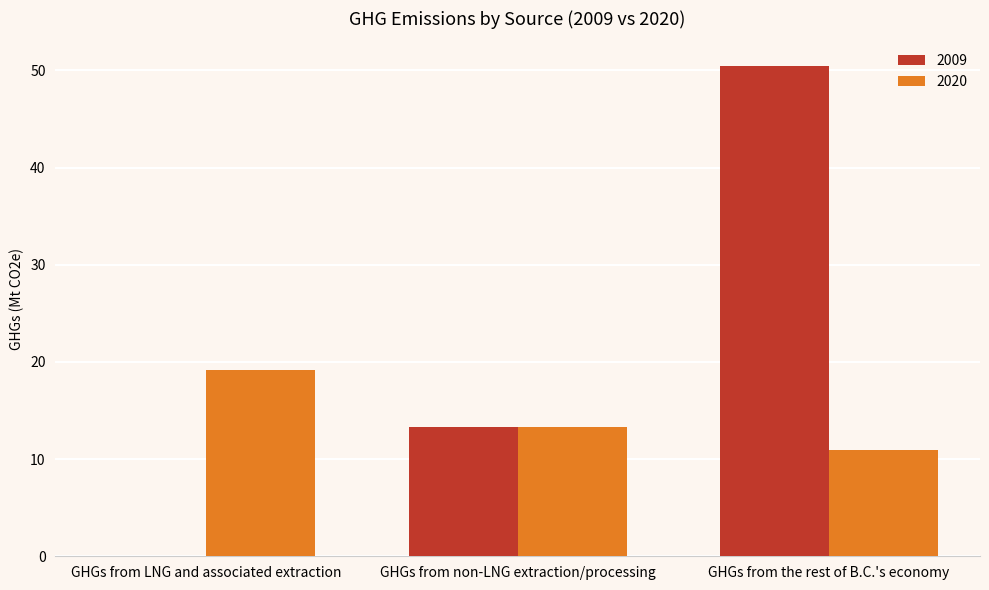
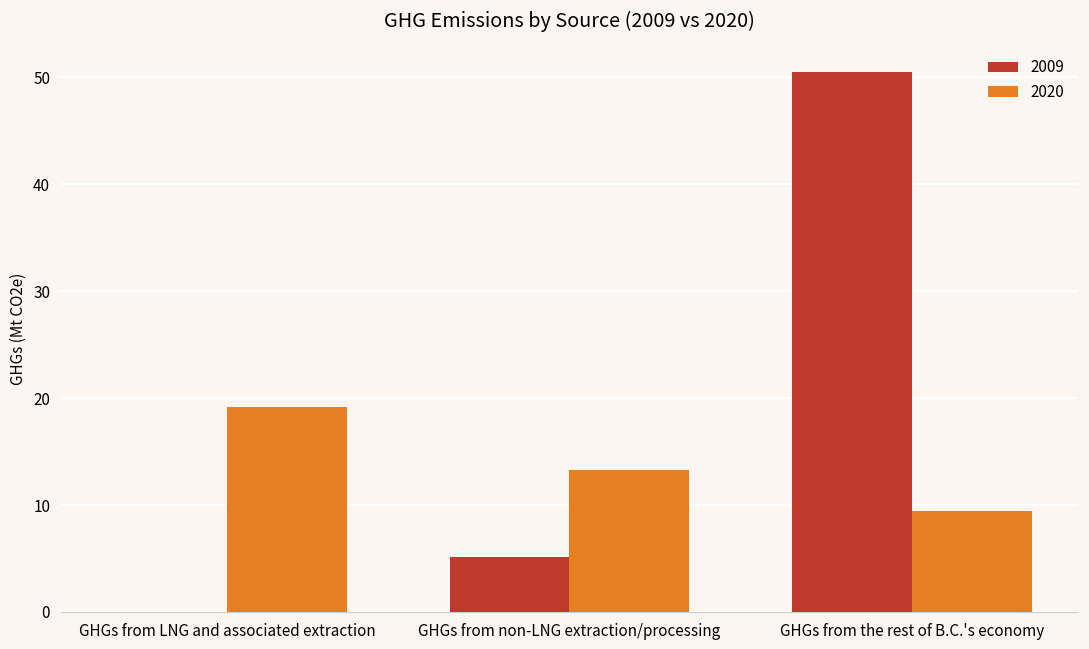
2009, GHGs from non-LNG extraction/processing: 13 -> 5
2020, GHGs from the rest of B.C.'s economy: 11 -> 9
